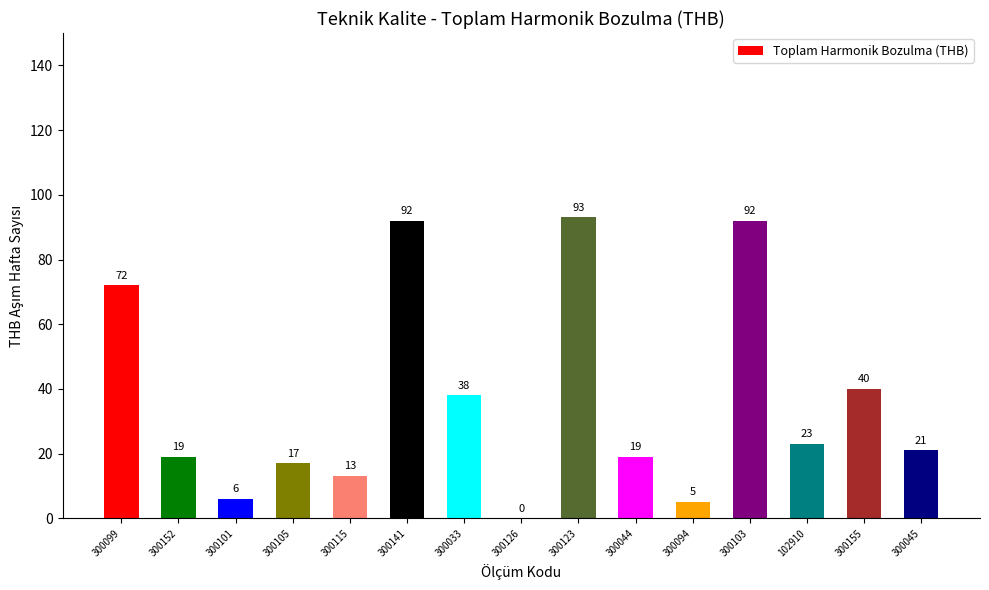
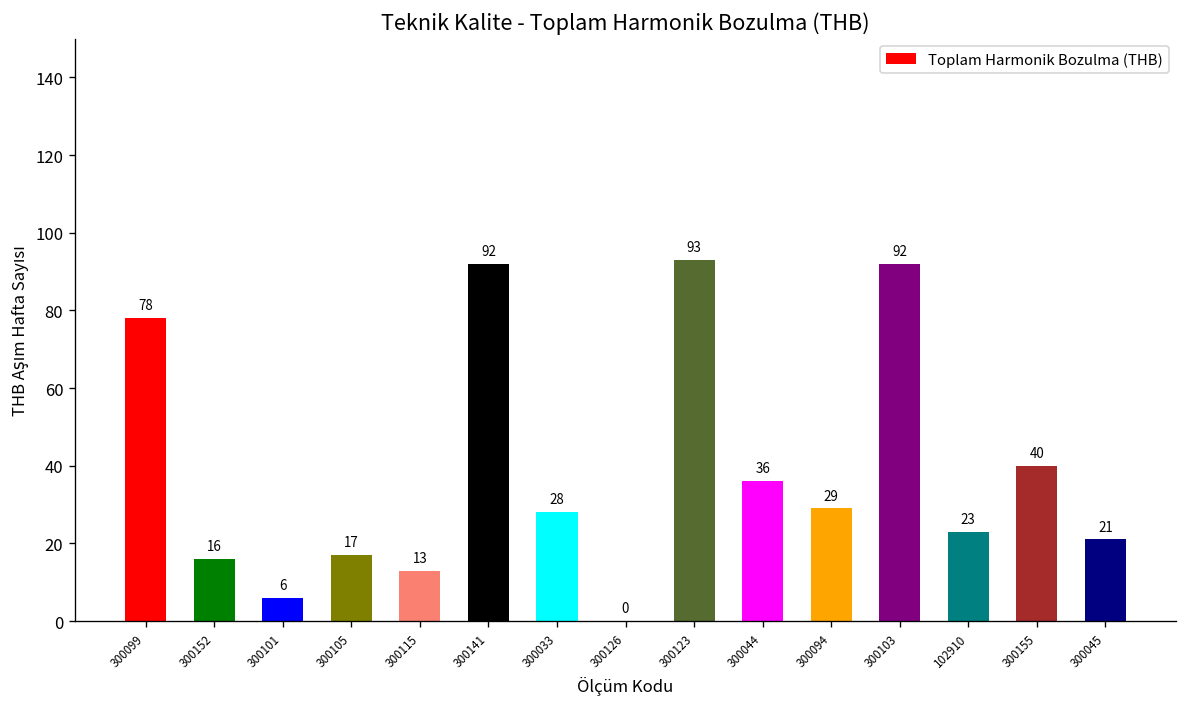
300099: 72 -> 78
300152: 19 -> 16
300033: 38 -> 28
300044: 19 -> 36
300094: 5 -> 29
